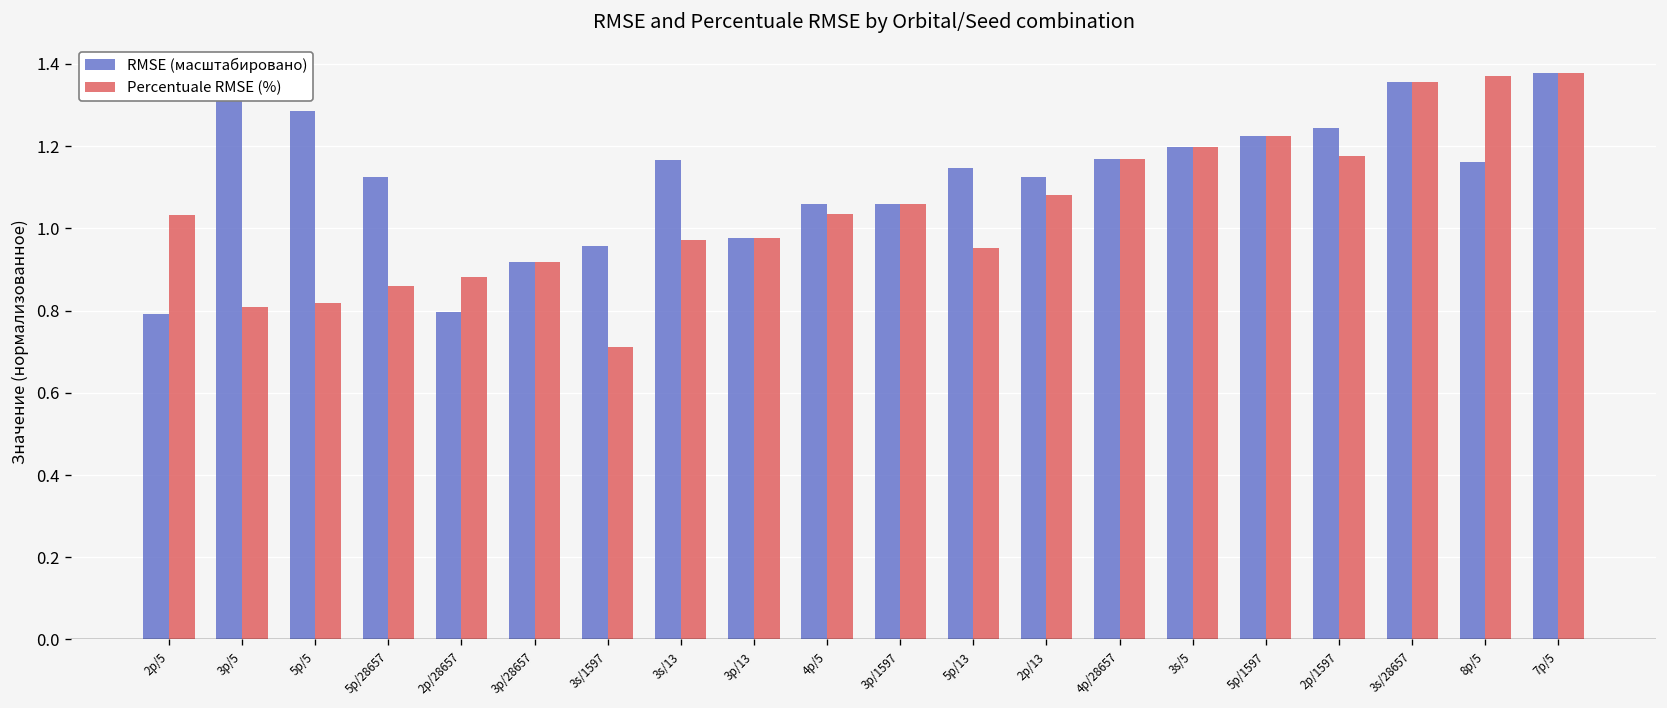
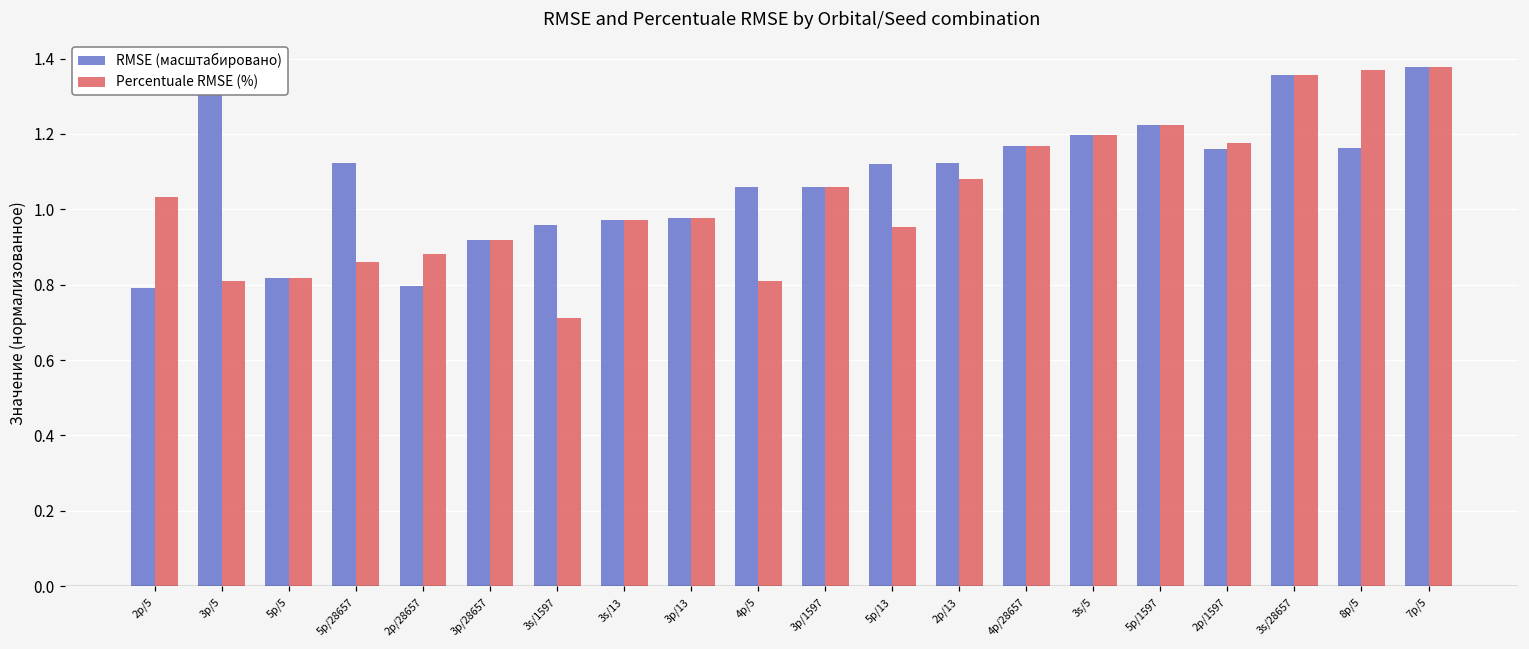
RMSE (масштабировано), 5p/5: 1.28 -> 0.82
RMSE (масштабировано), 3s/13: 1.17 -> 0.97
Percentuale RMSE (%), 4p/5: 1.03 -> 0.81
RMSE (масштабировано), 5p/13: 1.15 -> 1.12
RMSE (масштабировано), 2p/1597: 1.24 -> 1.16
